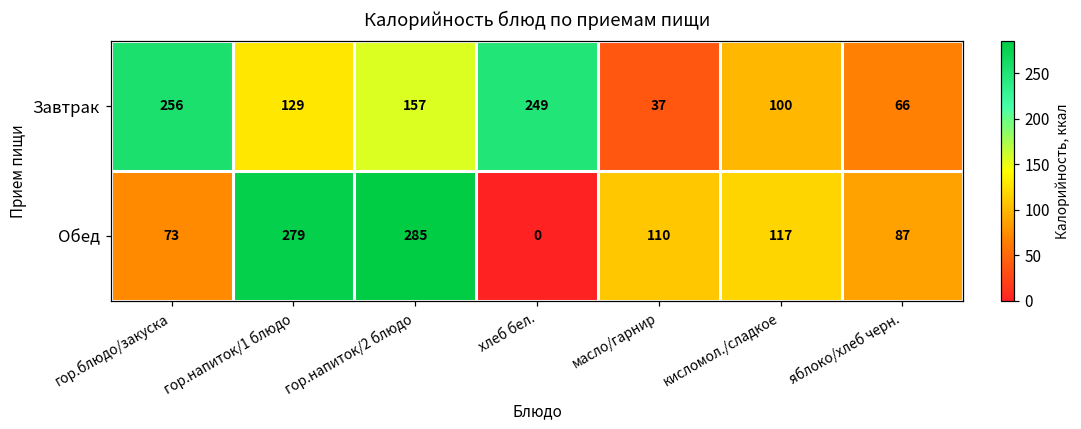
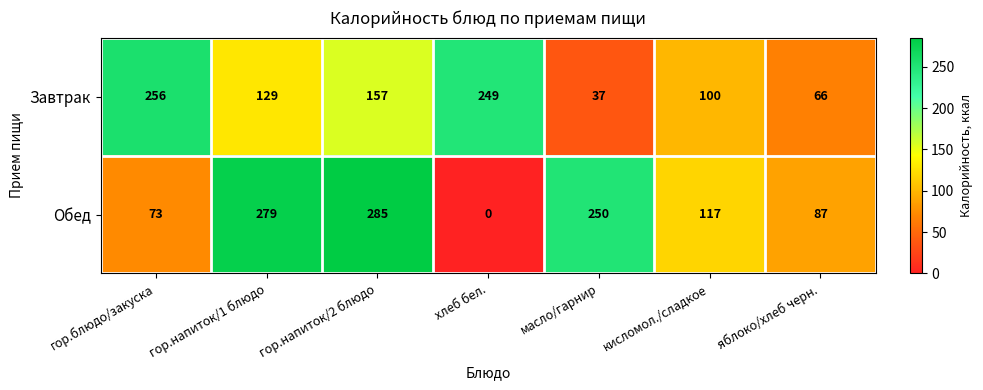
Обед, масло/гарнир: 110 -> 250
